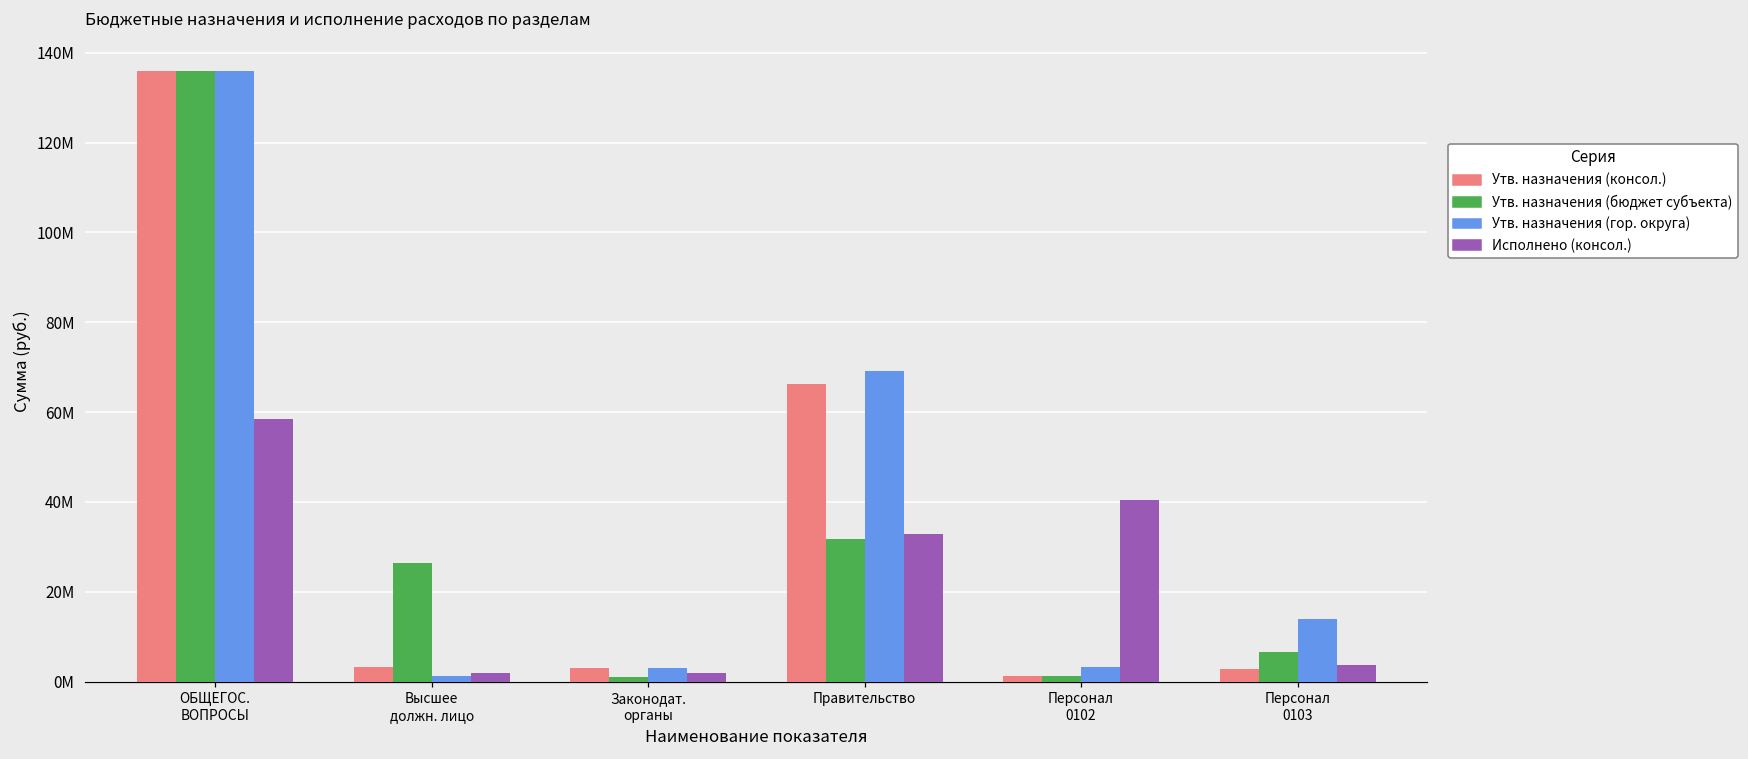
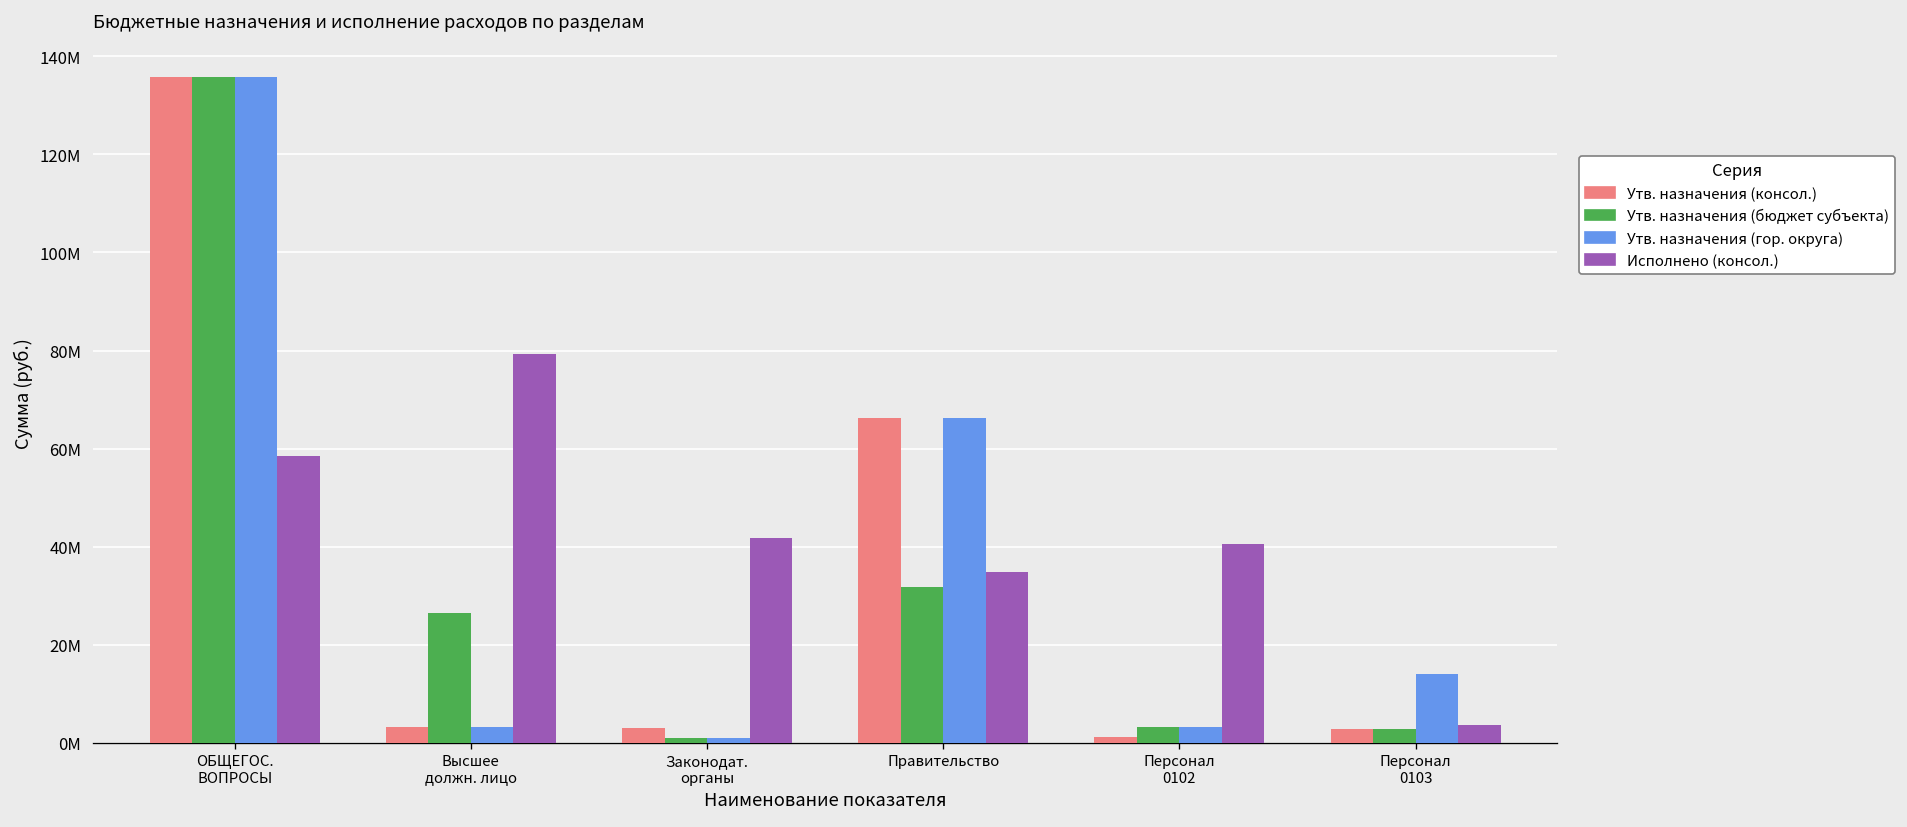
Утв. назначения (гор. округа), Высшее должн. лицо: 1000000 -> 3000000
Исполнено (консол.), Высшее должн. лицо: 2000000 -> 79000000
Утв. назначения (гор. округа), Законодат. органы: 3000000 -> 1000000
Исполнено (консол.), Законодат. органы: 2000000 -> 42000000
Утв. назначения (гор. округа), Правительство: 69000000 -> 66000000
Исполнено (консол.), Правительство: 33000000 -> 35000000
Утв. назначения (бюджет субъекта), Персонал 0102: 1000000 -> 3000000
Утв. назначения (бюджет субъекта), Персонал 0103: 7000000 -> 3000000
